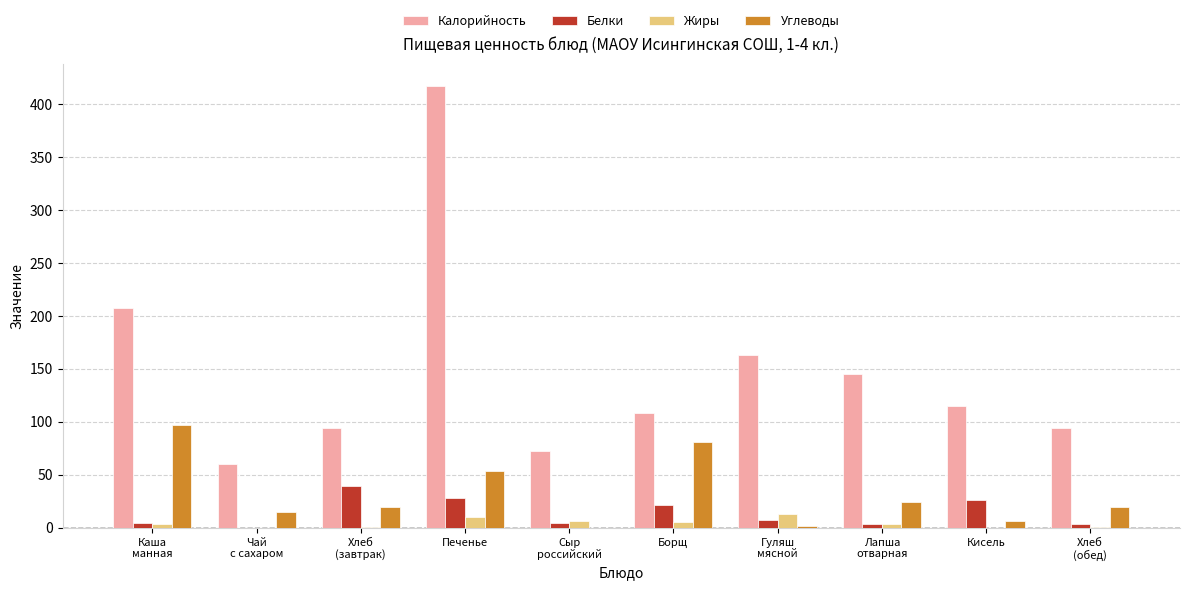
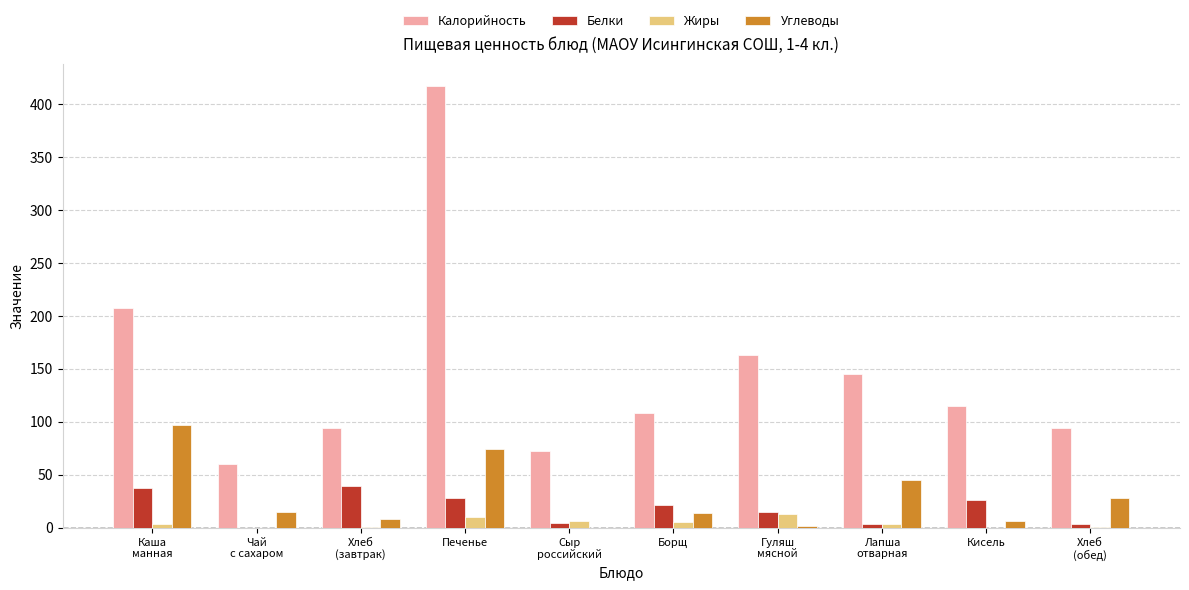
Белки, Каша манная: 4 -> 38
Углеводы, Хлеб (завтрак): 20 -> 9
Углеводы, Печенье: 54 -> 74
Углеводы, Борщ: 80 -> 14
Белки, Гуляш мясной: 7 -> 15
Углеводы, Лапша отварная: 24 -> 45
Углеводы, Хлеб (обед): 20 -> 28
